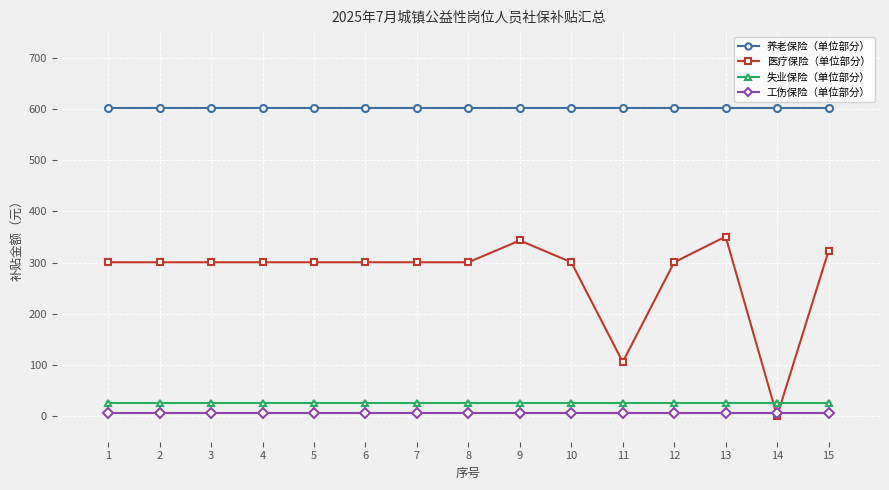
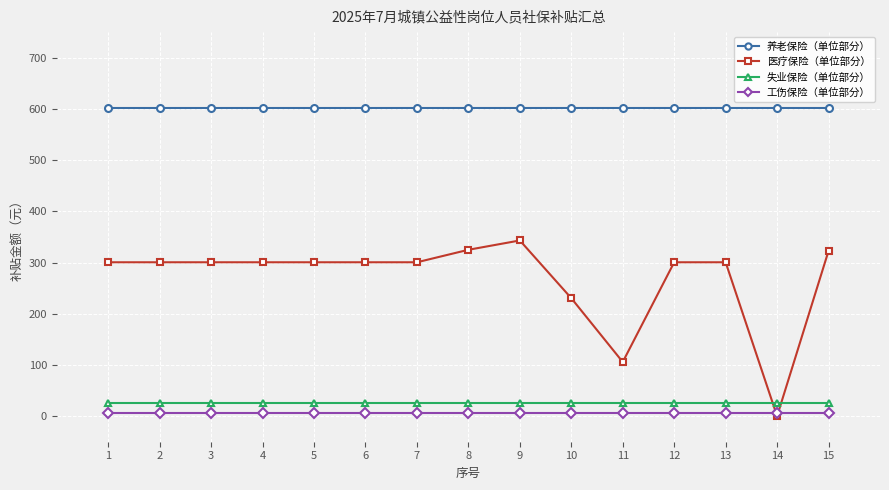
医疗保险（单位部分）, 8: 300 -> 320
医疗保险（单位部分）, 10: 300 -> 230
医疗保险（单位部分）, 13: 350 -> 300
